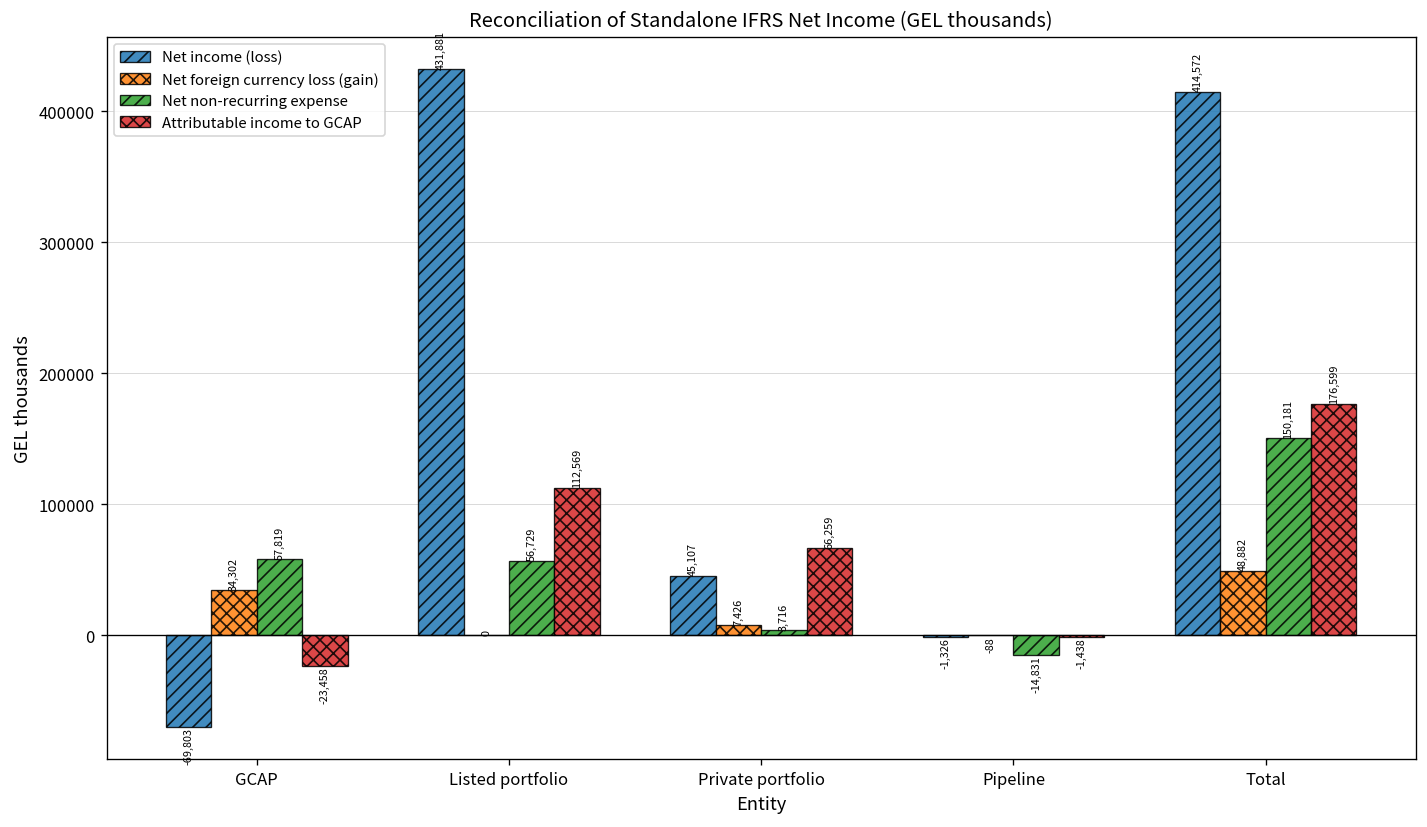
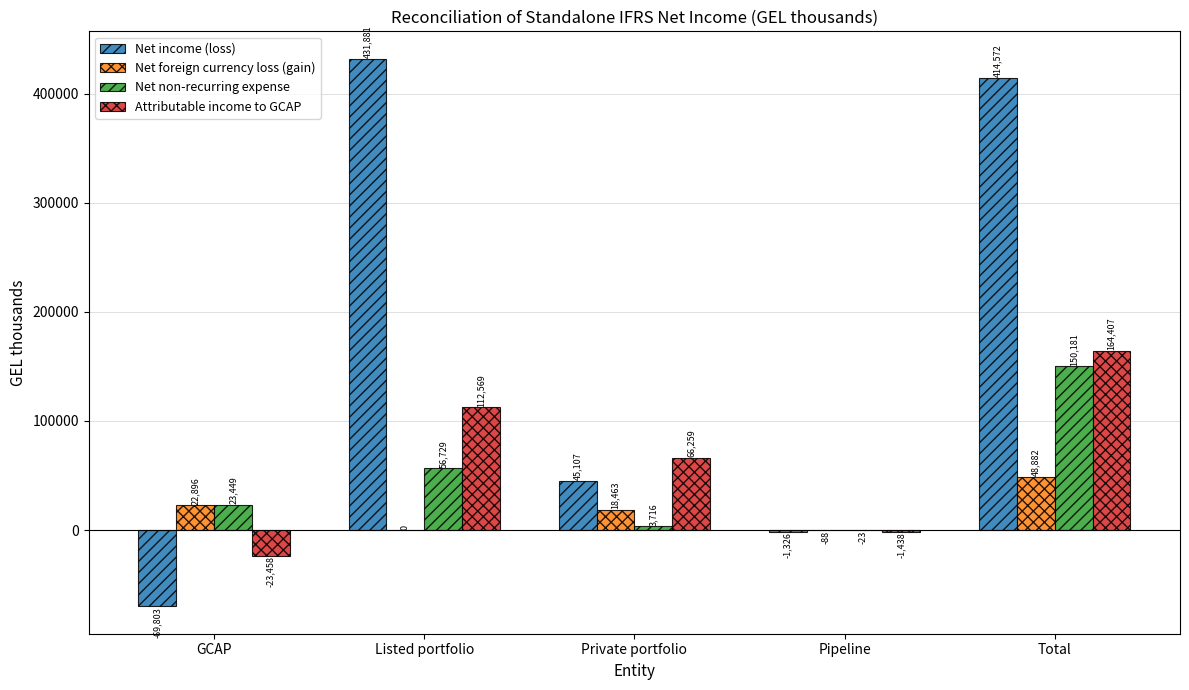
Net foreign currency loss (gain), GCAP: 34,302 -> 22,896
Net non-recurring expense, GCAP: 57,819 -> 23,449
Net foreign currency loss (gain), Private portfolio: 7,426 -> 18,463
Net non-recurring expense, Pipeline: -14,831 -> -23
Attributable income to GCAP, Total: 176,599 -> 164,407
